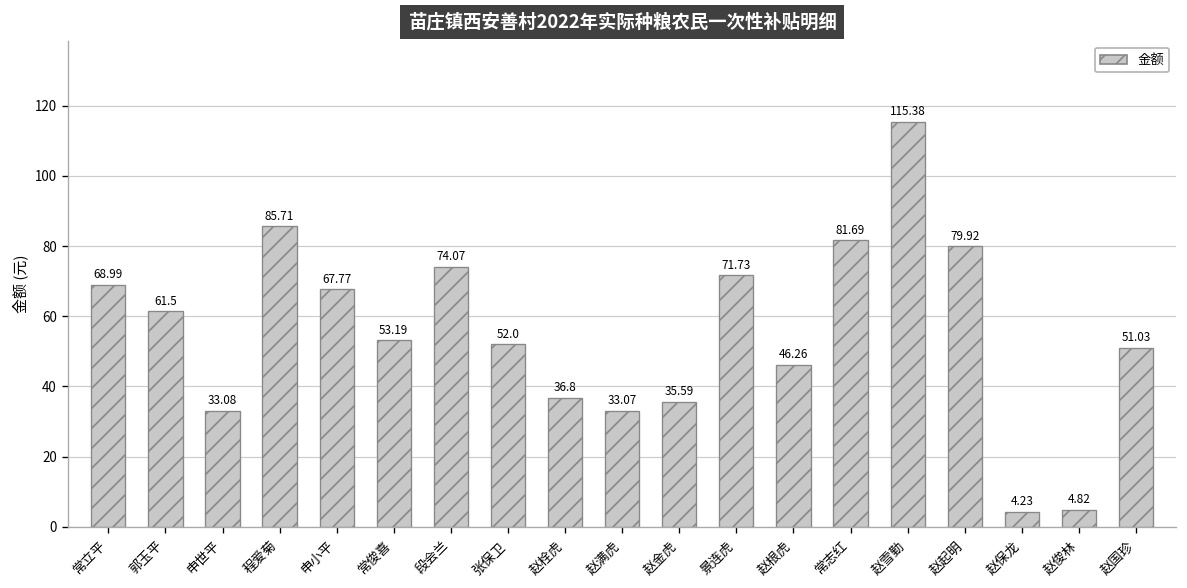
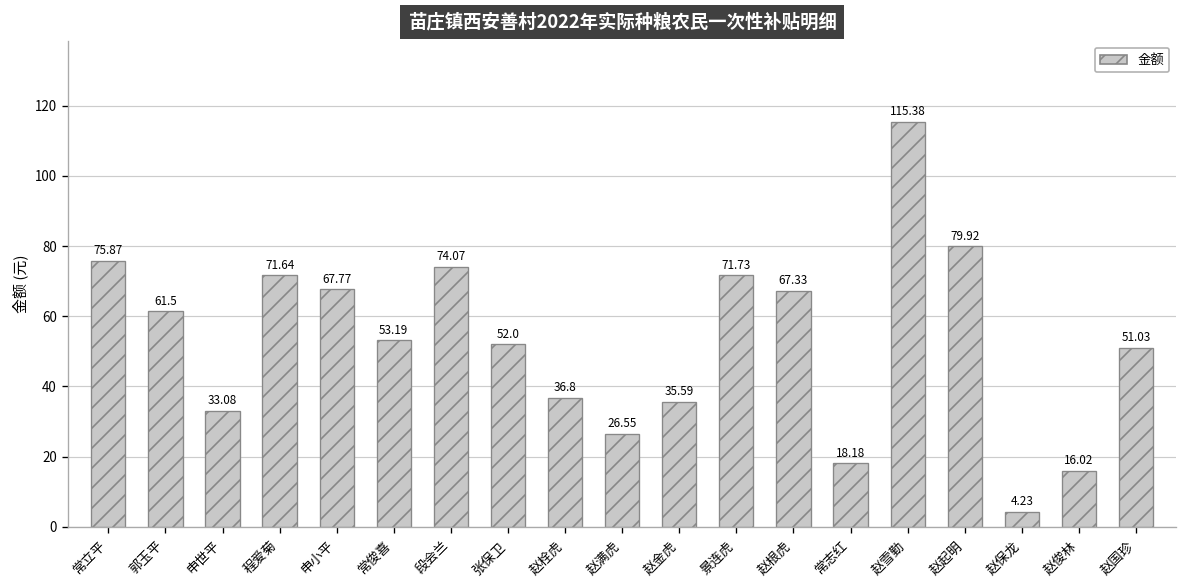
常立平: 68.99 -> 75.87
程爱菊: 85.71 -> 71.64
赵满虎: 33.07 -> 26.55
赵根虎: 46.26 -> 67.33
常志红: 81.69 -> 18.18
赵俊林: 4.82 -> 16.02
